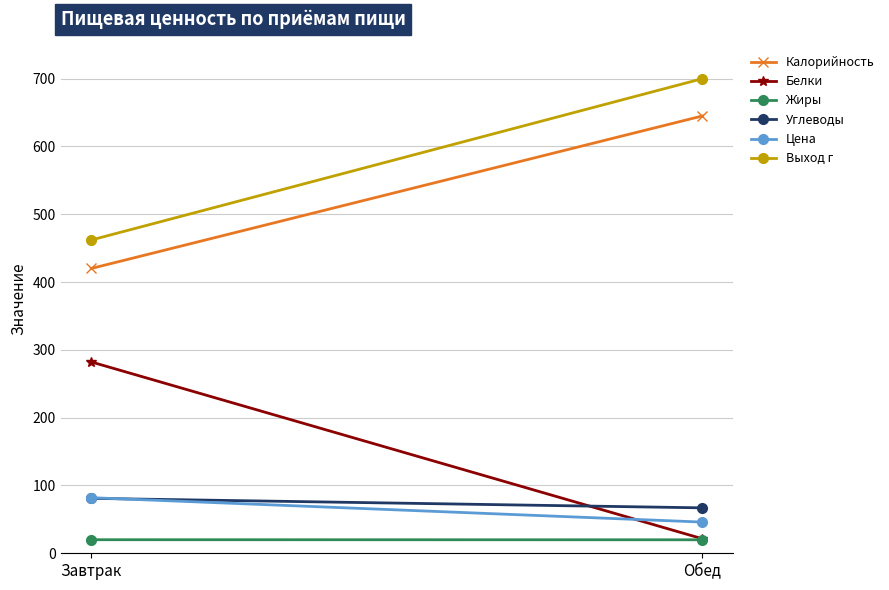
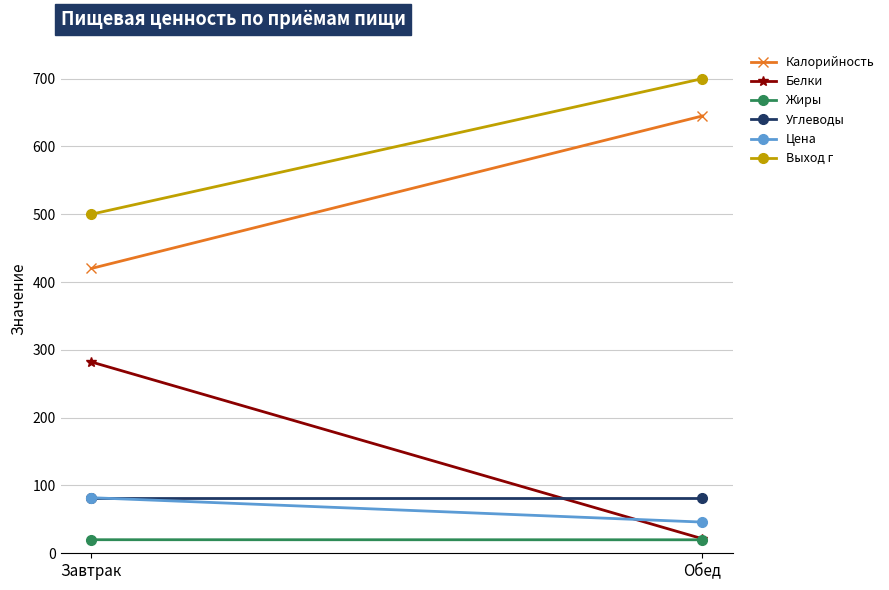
Выход г, Завтрак: 460 -> 500
Углеводы, Обед: 70 -> 80
